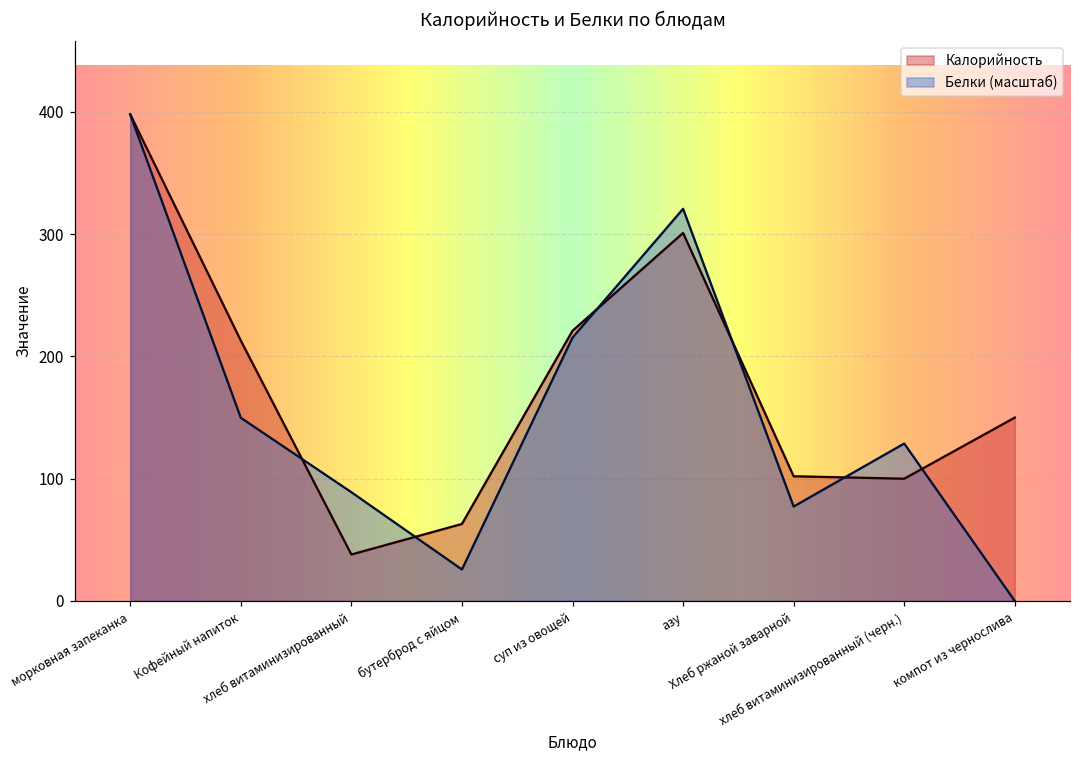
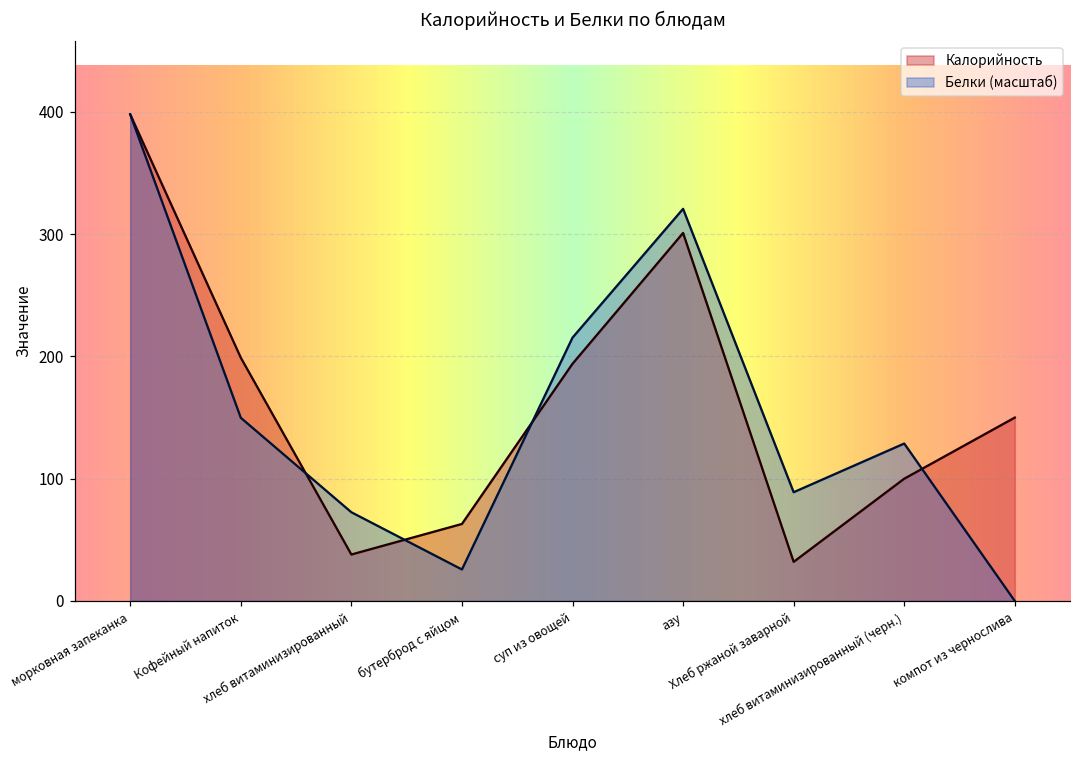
Калорийность, Кофейный напиток: 213 -> 199
Белки (масштаб), хлеб витаминизированный: 89 -> 73
Калорийность, суп из овощей: 221 -> 194
Калорийность, Хлеб ржаной заварной: 102 -> 32
Белки (масштаб), Хлеб ржаной заварной: 77 -> 89
